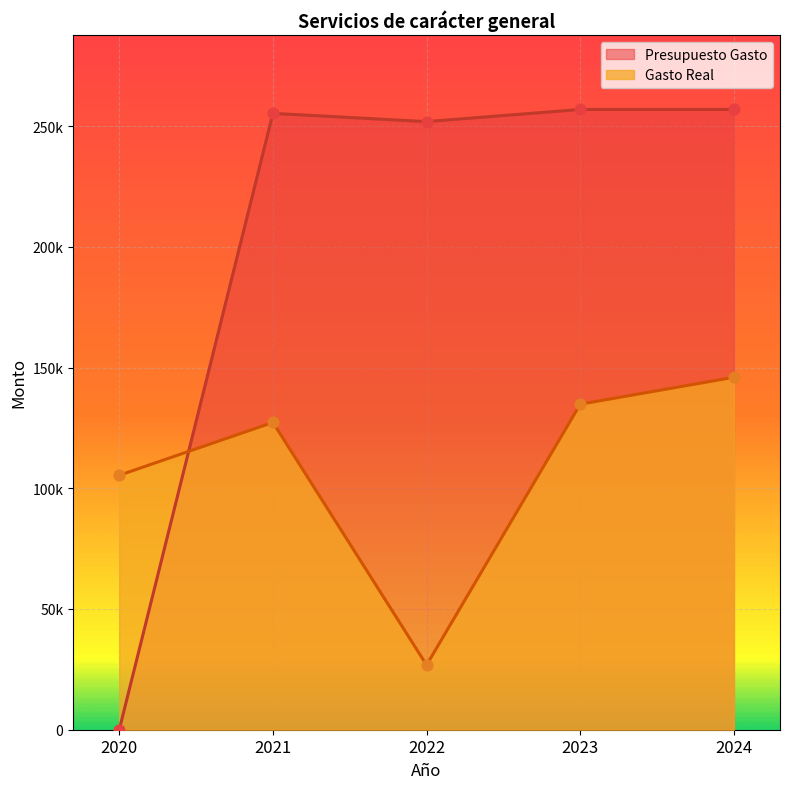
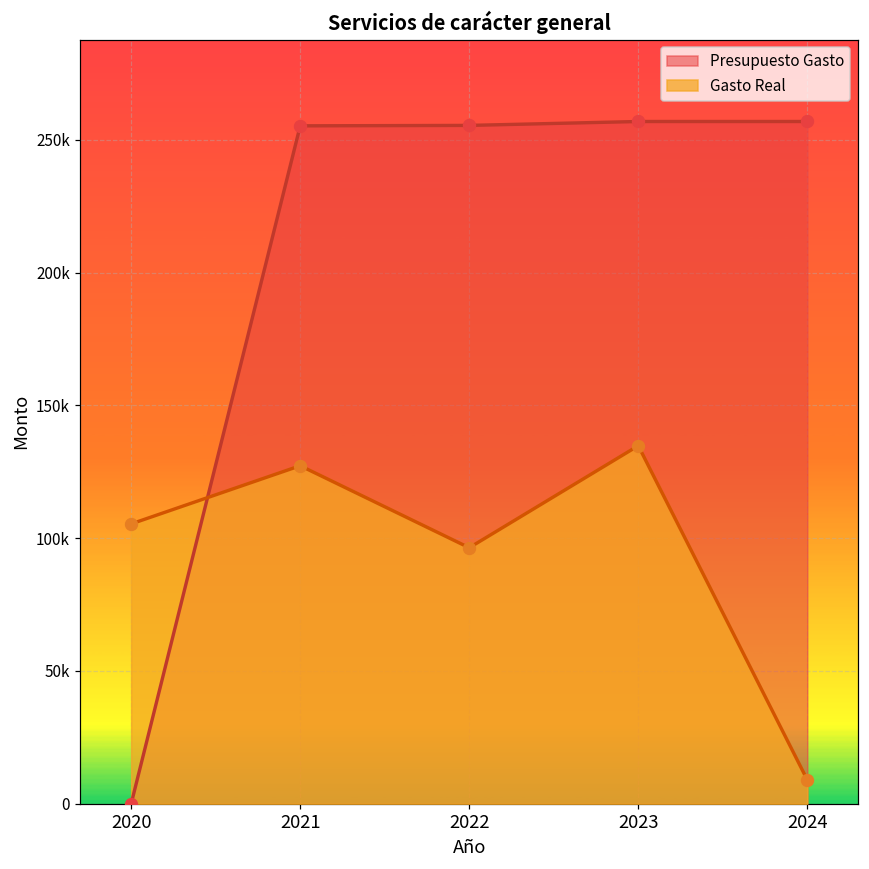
Presupuesto Gasto, 2022: 252000 -> 255000
Gasto Real, 2022: 27000 -> 96000
Gasto Real, 2024: 146000 -> 9000
